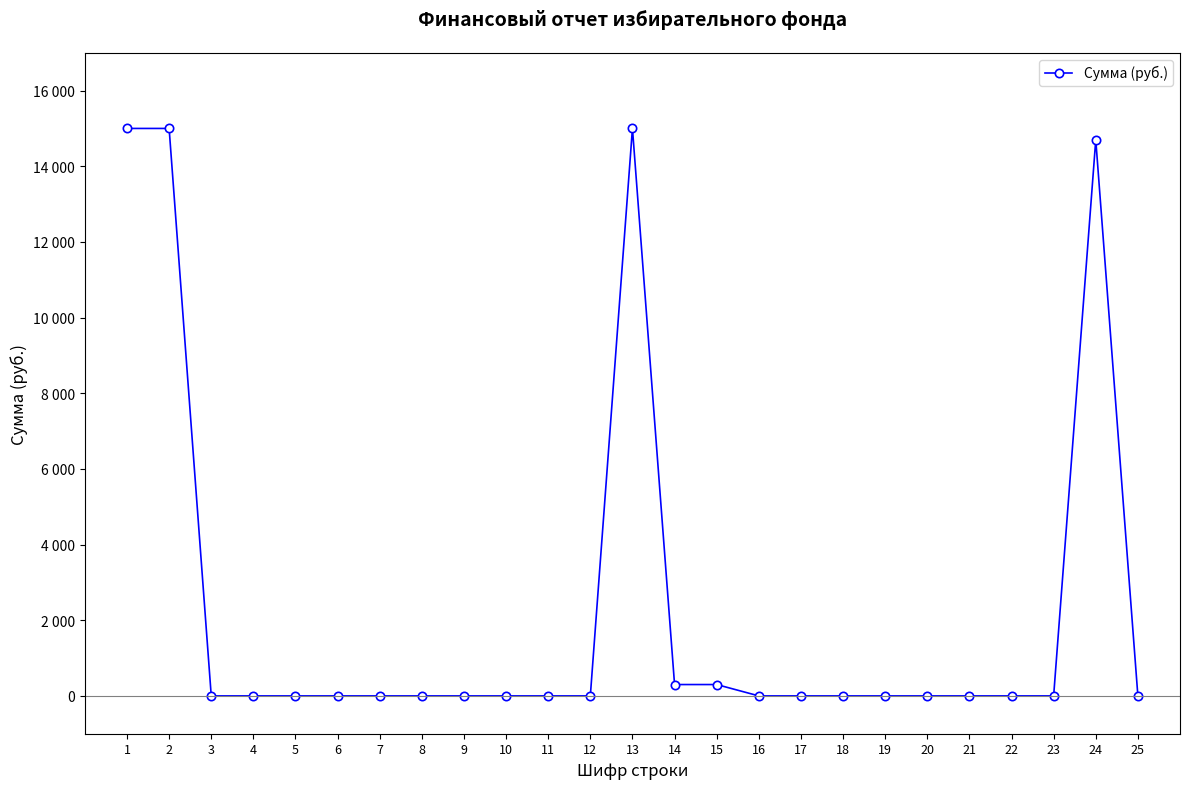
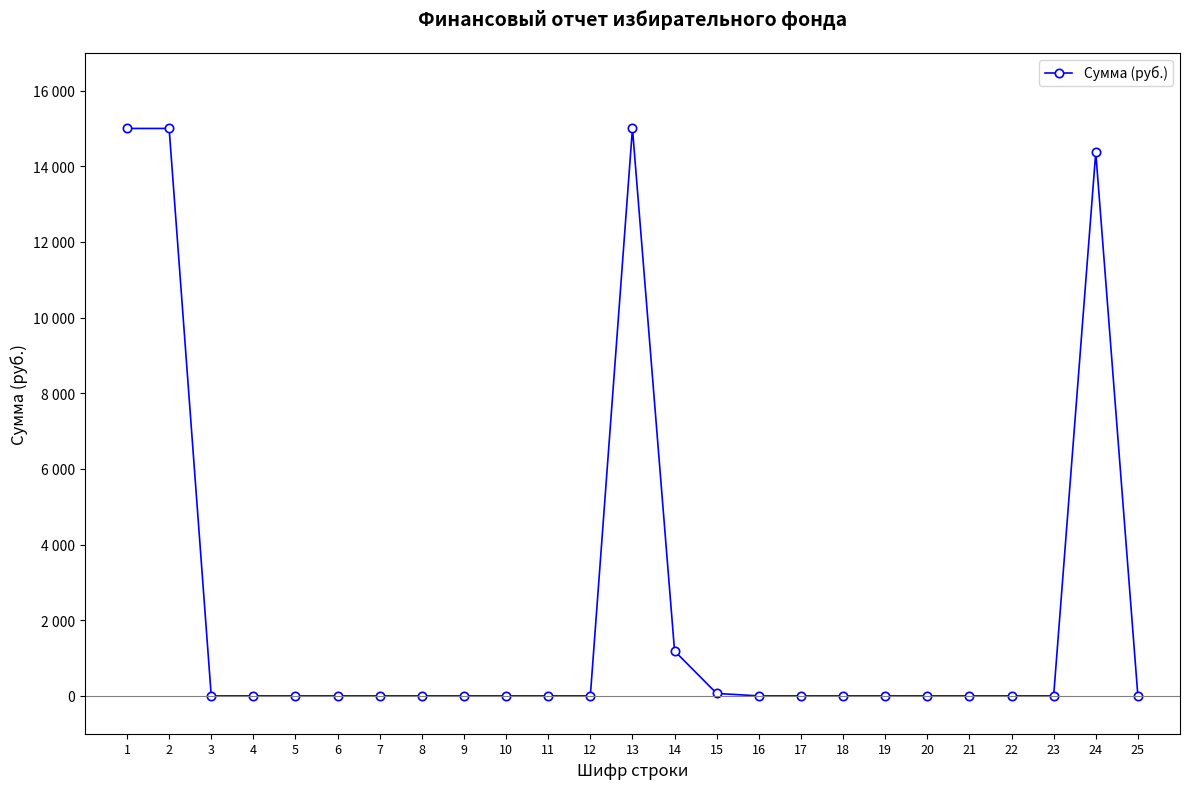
14: 300 -> 1200
15: 300 -> 100
24: 14700 -> 14400
